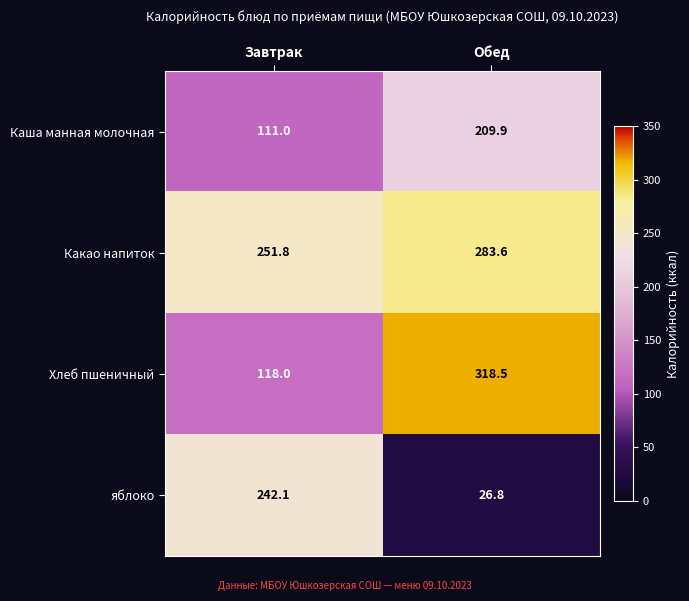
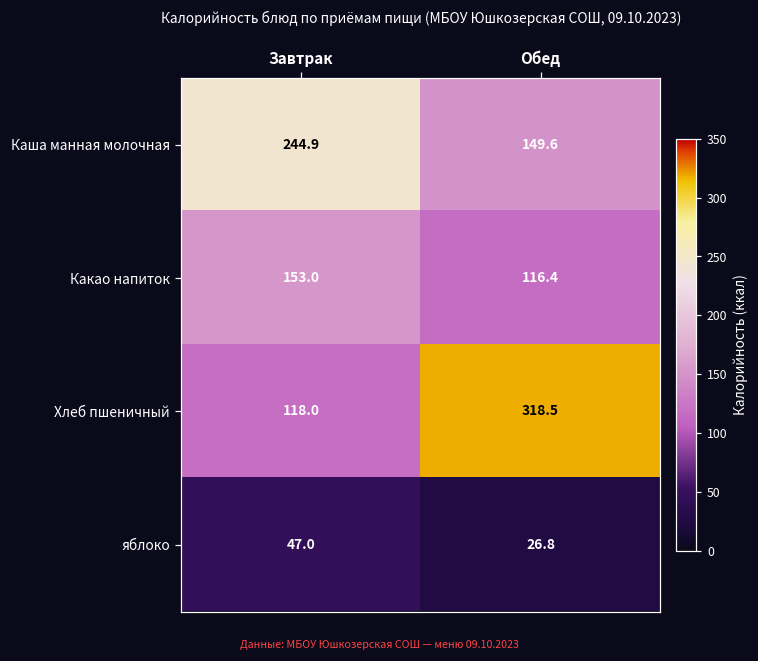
Каша манная молочная, Завтрак: 111.0 -> 244.9
Каша манная молочная, Обед: 209.9 -> 149.6
Какао напиток, Завтрак: 251.8 -> 153.0
Какао напиток, Обед: 283.6 -> 116.4
яблоко, Завтрак: 242.1 -> 47.0
